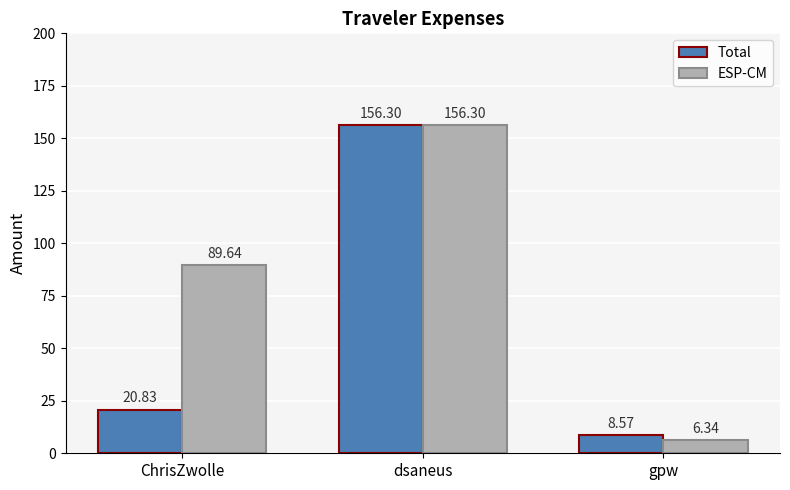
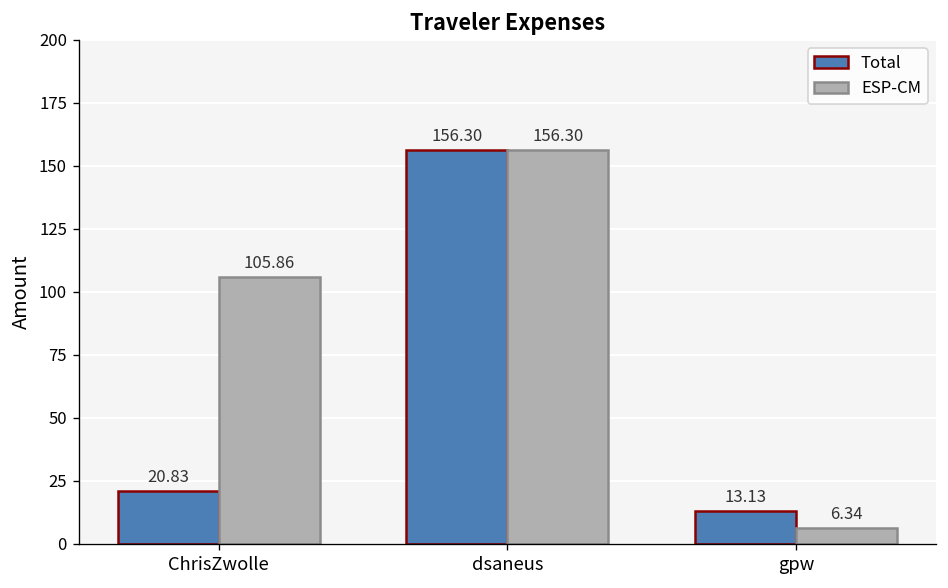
ESP-CM, ChrisZwolle: 89.64 -> 105.86
Total, gpw: 8.57 -> 13.13
